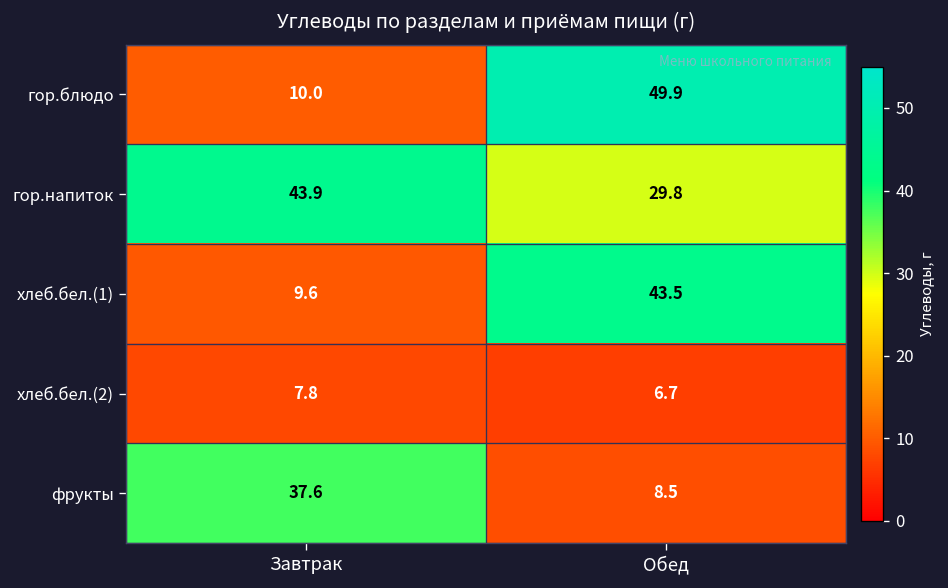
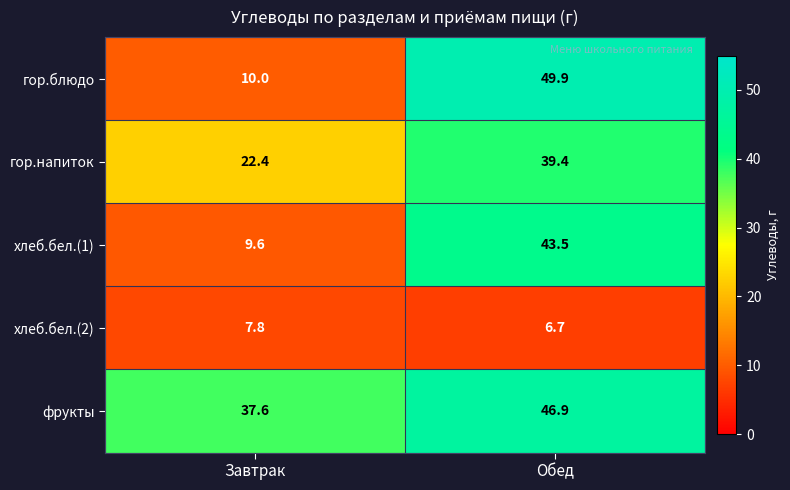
гор.напиток, Завтрак: 43.9 -> 22.4
гор.напиток, Обед: 29.8 -> 39.4
фрукты, Обед: 8.5 -> 46.9
